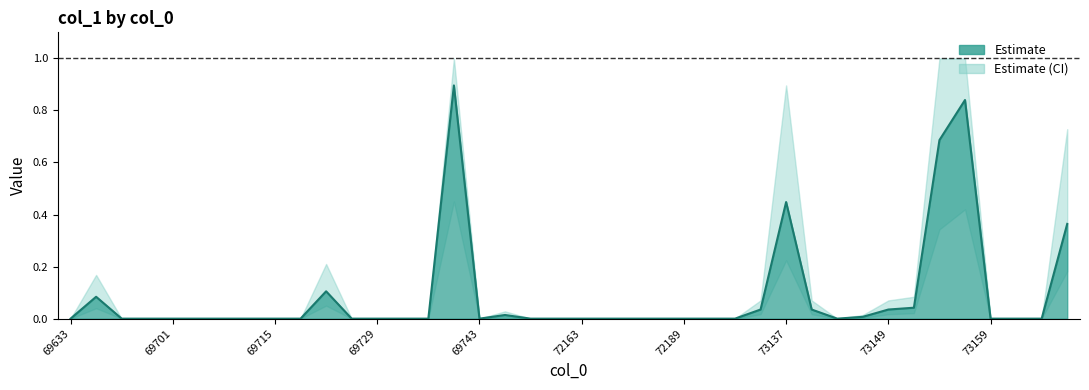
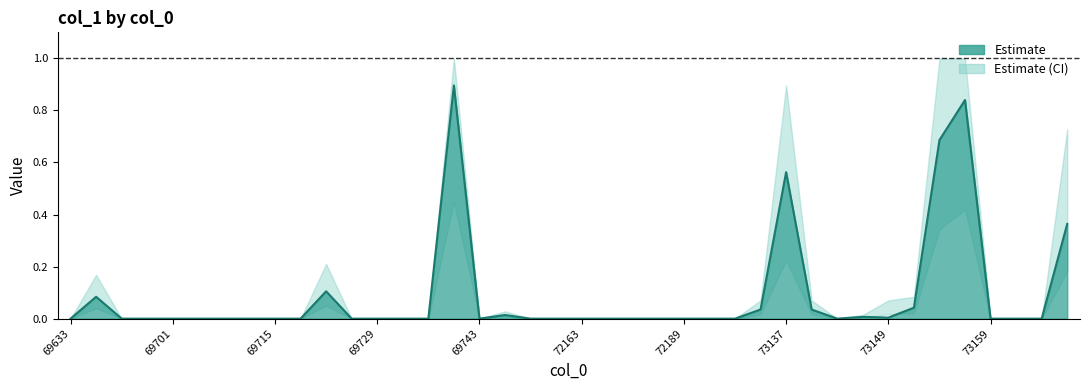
Estimate, 73137: 0.45 -> 0.56
Estimate, 73149: 0.04 -> 0.00
